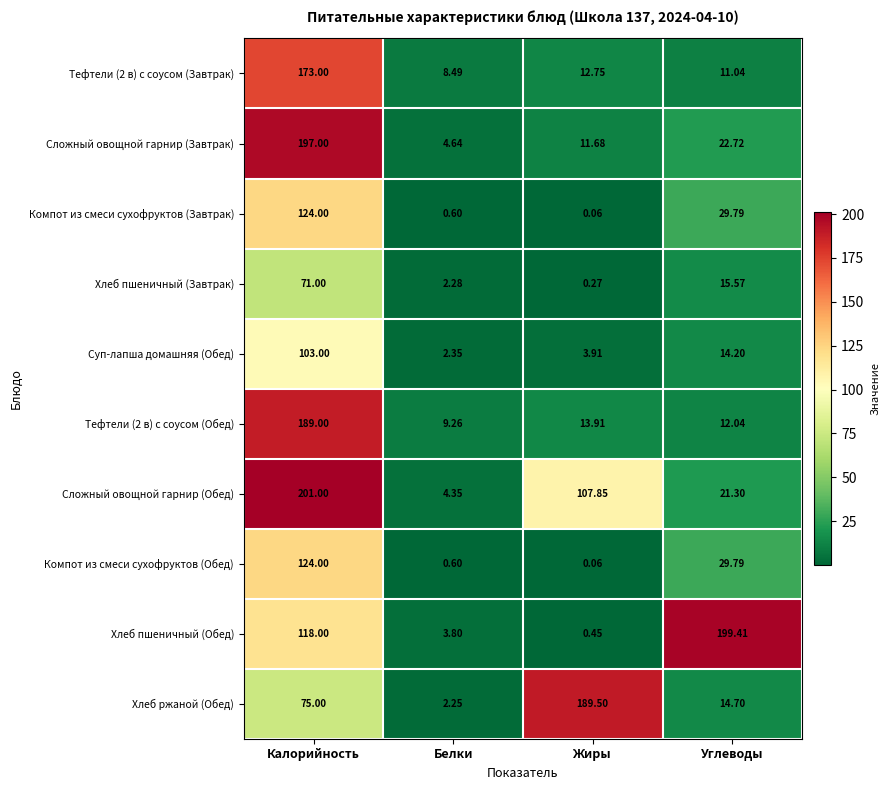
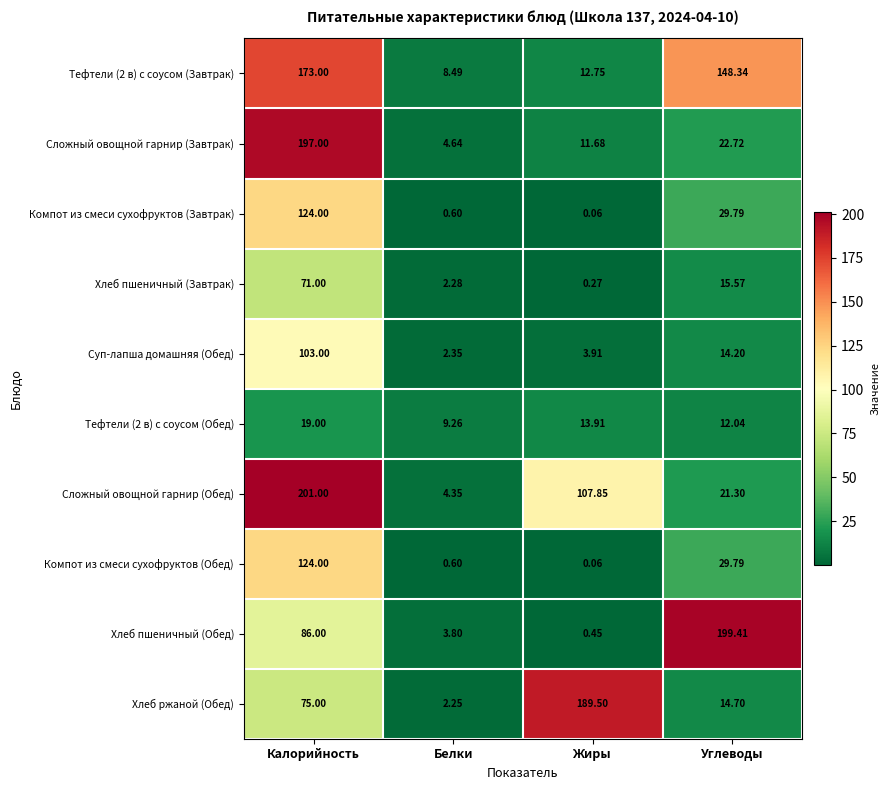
Тефтели (2 в) с соусом (Завтрак), Углеводы: 11.04 -> 148.34
Тефтели (2 в) с соусом (Обед), Калорийность: 189.00 -> 19.00
Хлеб пшеничный (Обед), Калорийность: 118.00 -> 86.00
